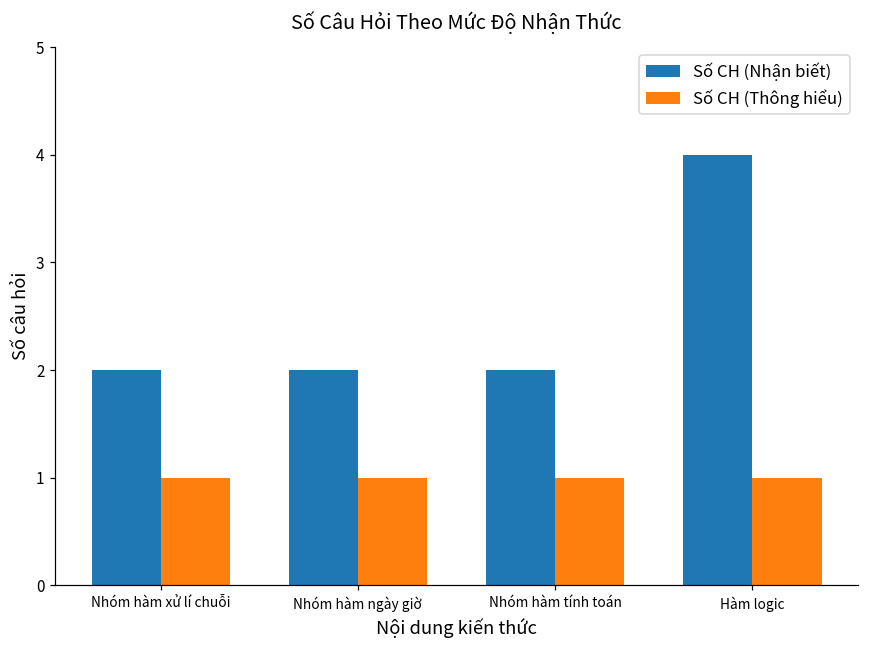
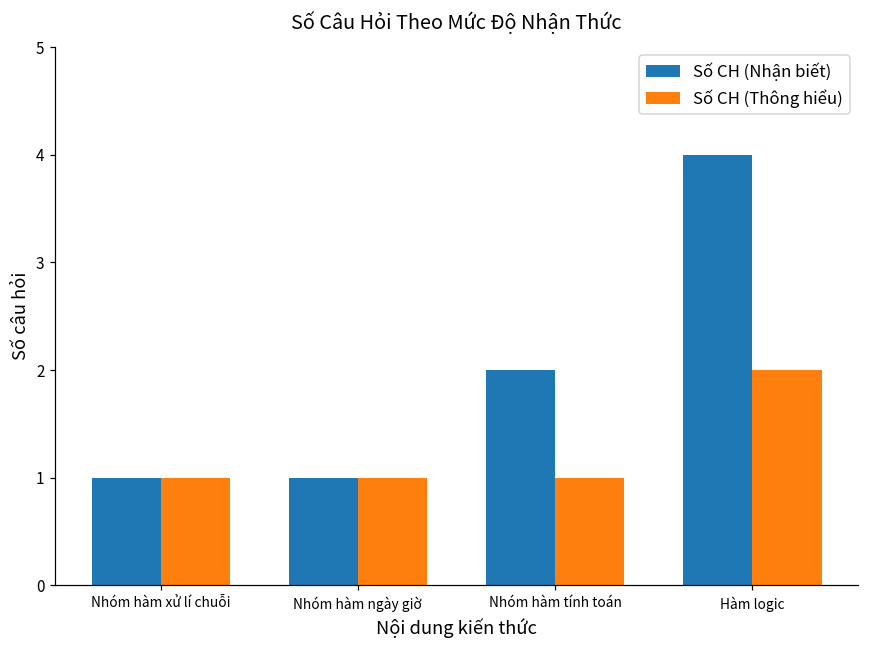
Số CH (Nhận biết), Nhóm hàm xử lí chuỗi: 2 -> 1
Số CH (Nhận biết), Nhóm hàm ngày giờ: 2 -> 1
Số CH (Thông hiểu), Hàm logic: 1 -> 2
